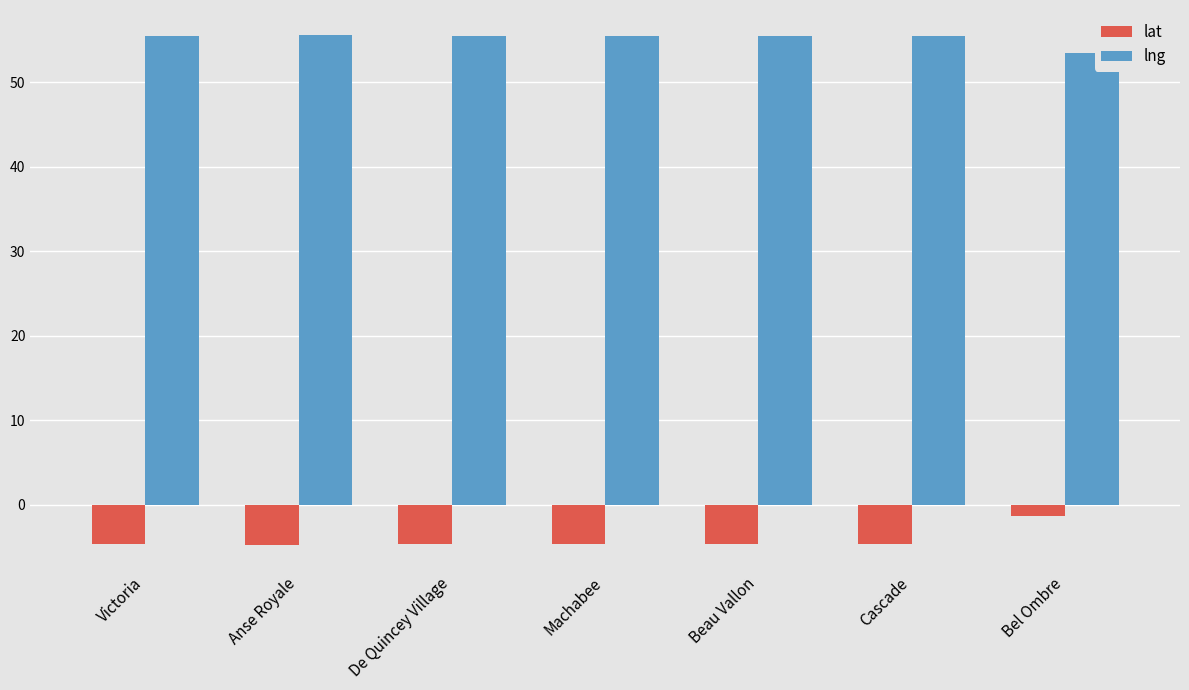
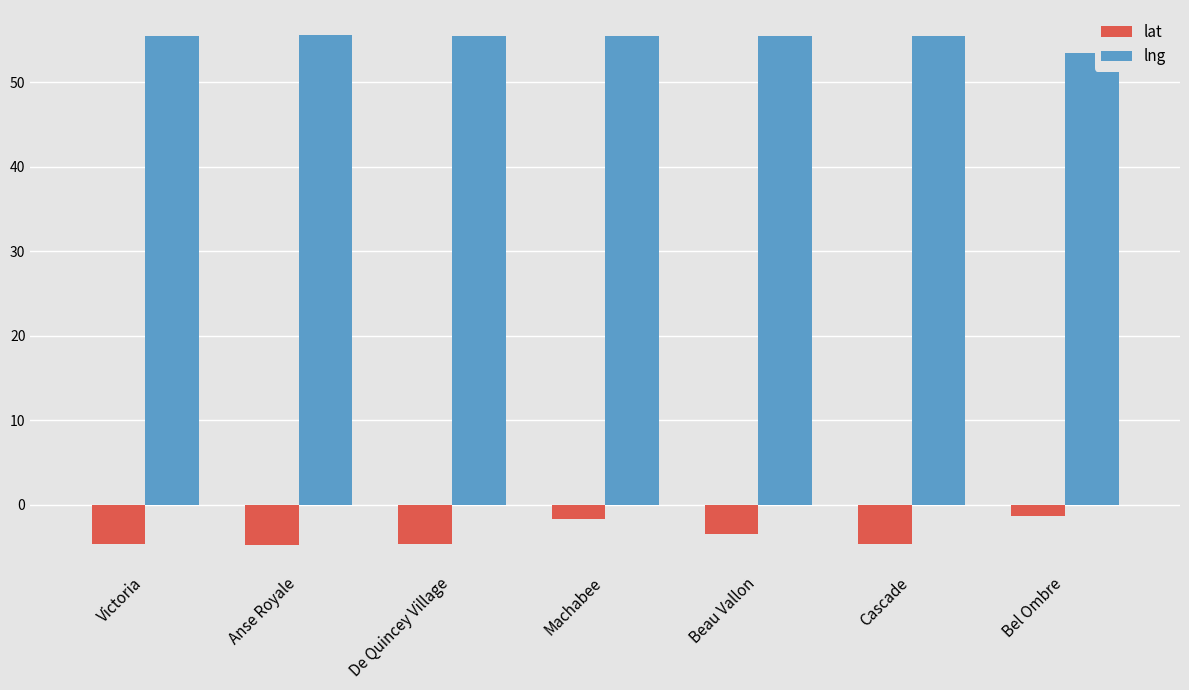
lat, Machabee: -5 -> -2
lat, Beau Vallon: -5 -> -3
